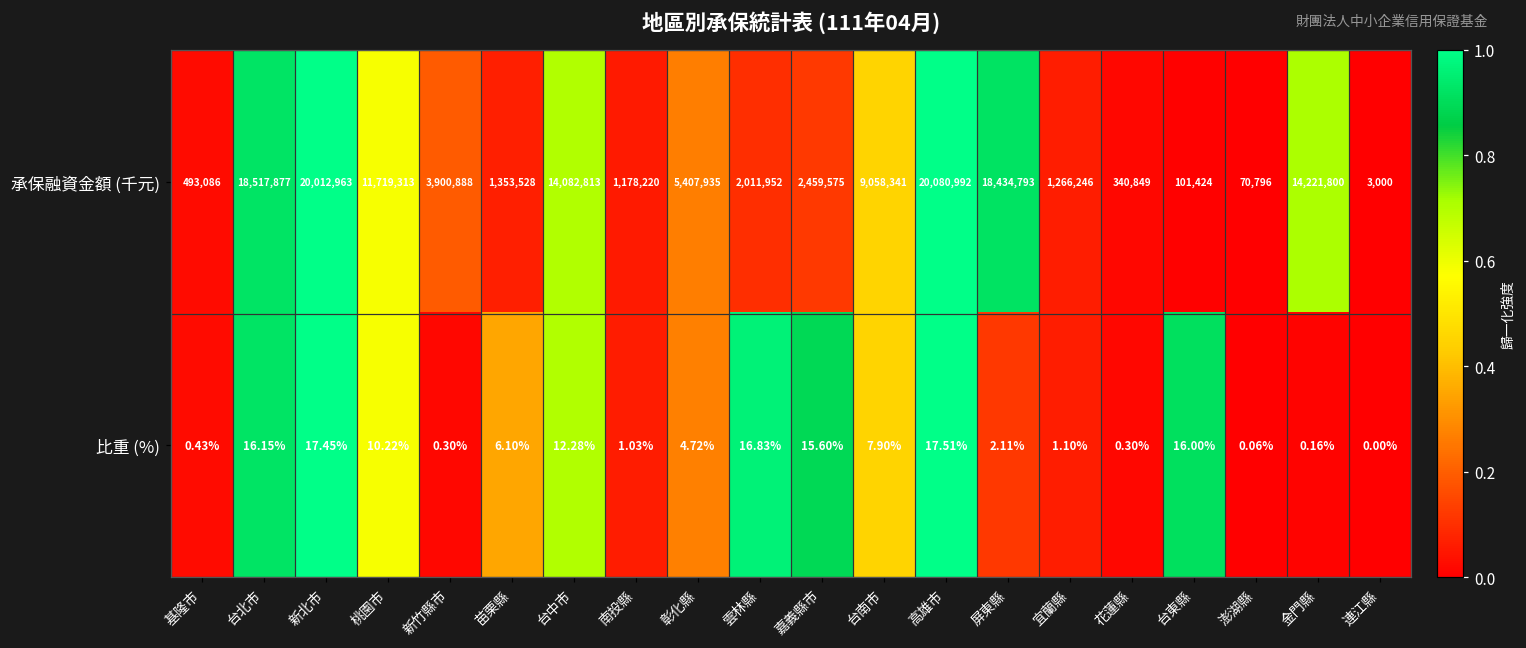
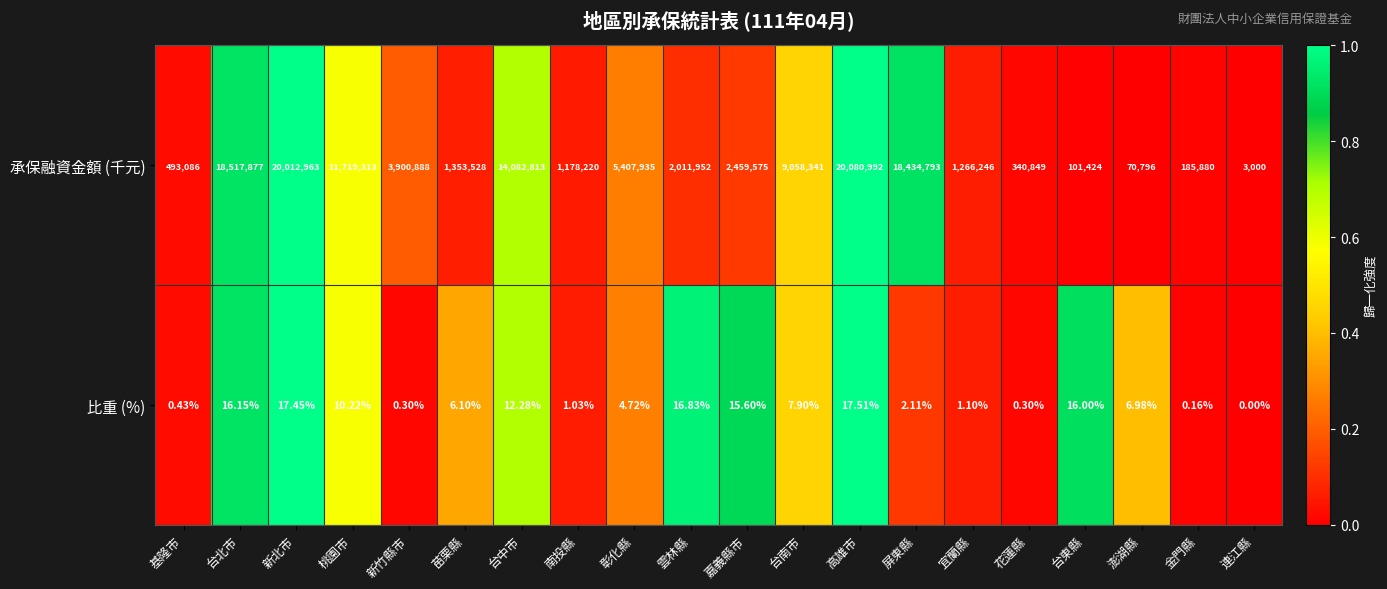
承保融資金額 (千元), 金門縣: 14,221,800 -> 185,880
比重 (%), 澎湖縣: 0.06% -> 6.98%
